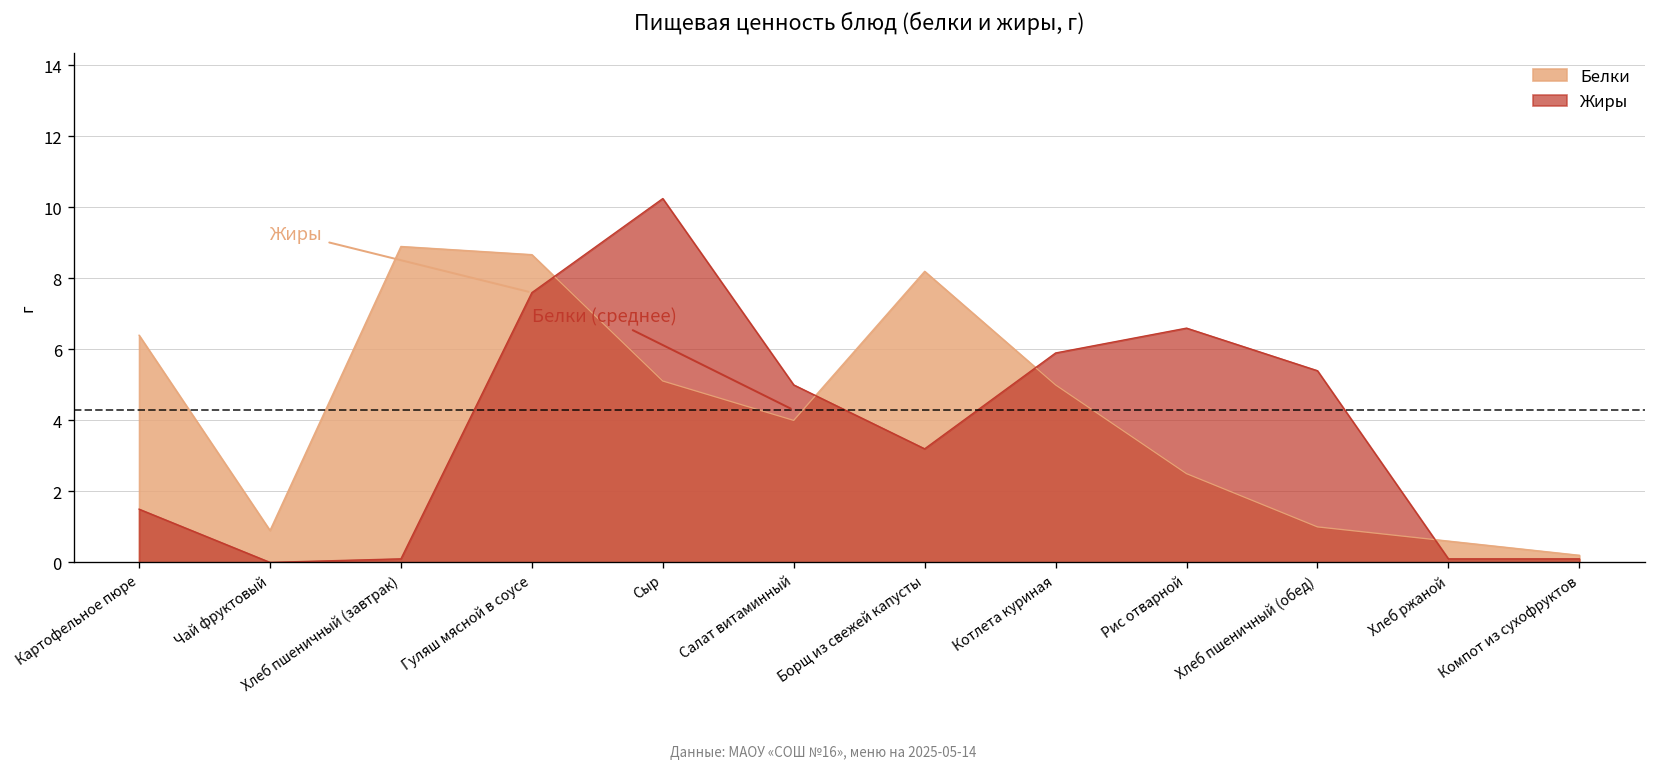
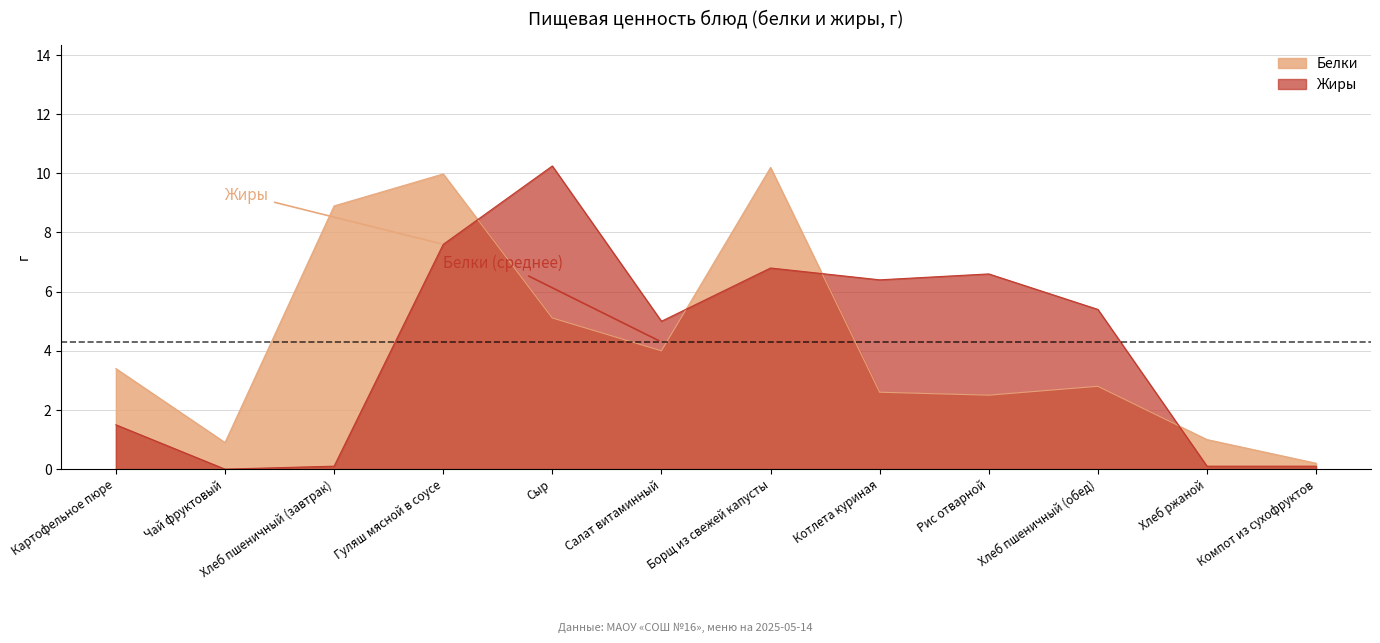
Белки, Картофельное пюре: 6.4 -> 3.4
Белки, Гуляш мясной в соусе: 8.7 -> 10.0
Белки, Борщ из свежей капусты: 8.2 -> 10.2
Жиры, Борщ из свежей капусты: 3.2 -> 6.8
Белки, Котлета куриная: 5.0 -> 2.6
Жиры, Котлета куриная: 5.9 -> 6.4
Белки, Хлеб пшеничный (обед): 1.0 -> 2.8
Белки, Хлеб ржаной: 0.6 -> 1.0
